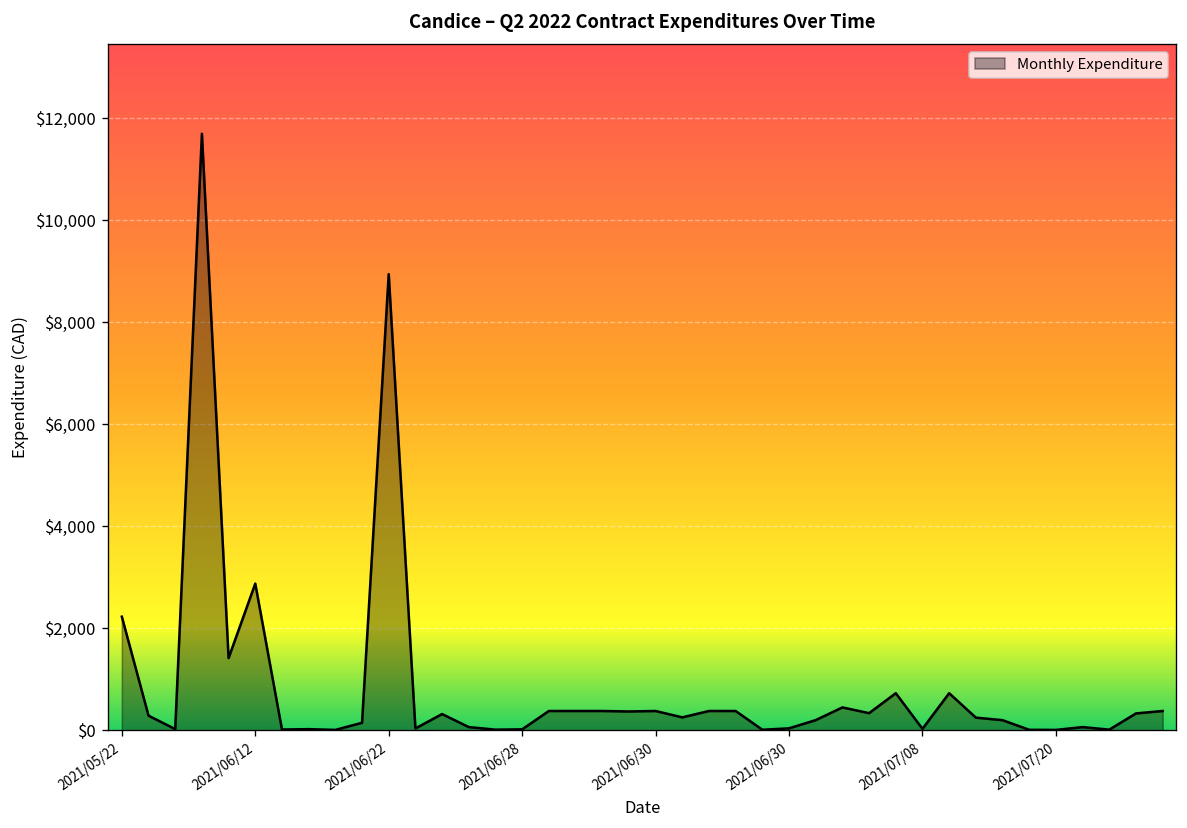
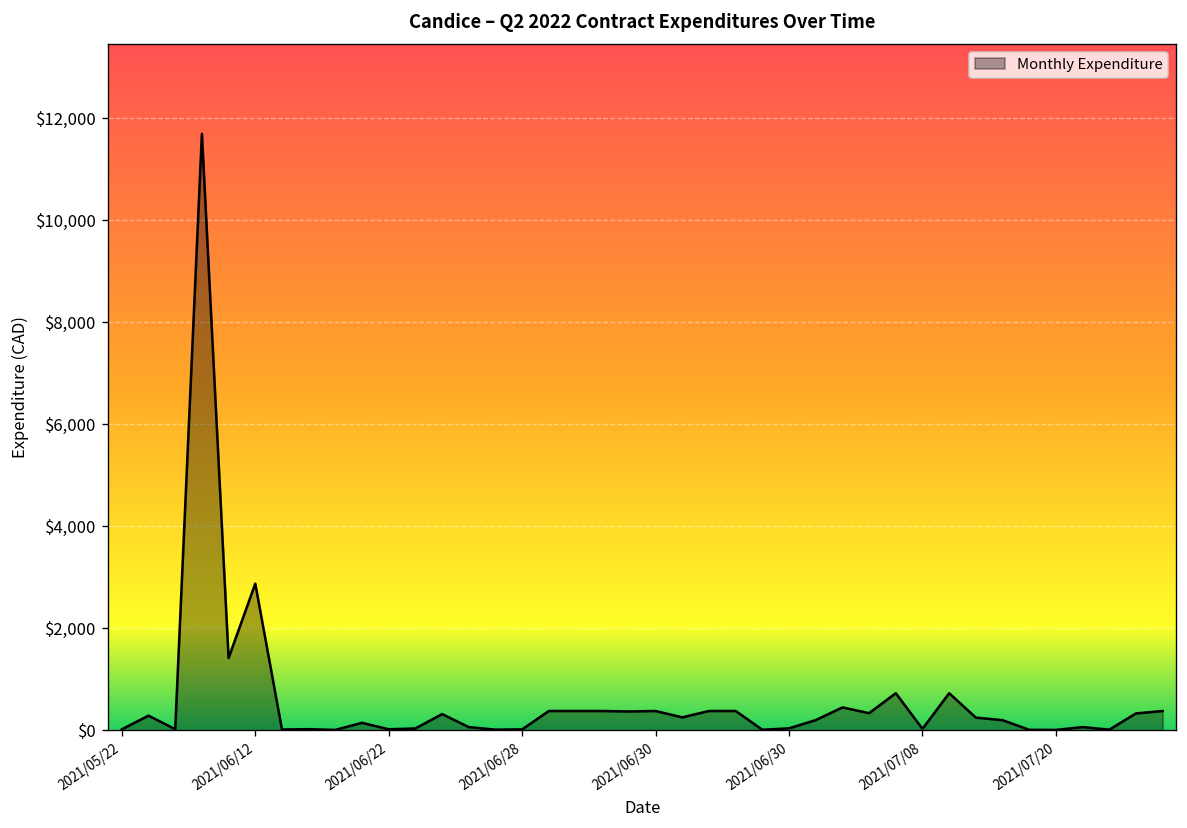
2021/05/22: $2,200 -> $0
2021/06/22: $8,900 -> $0
